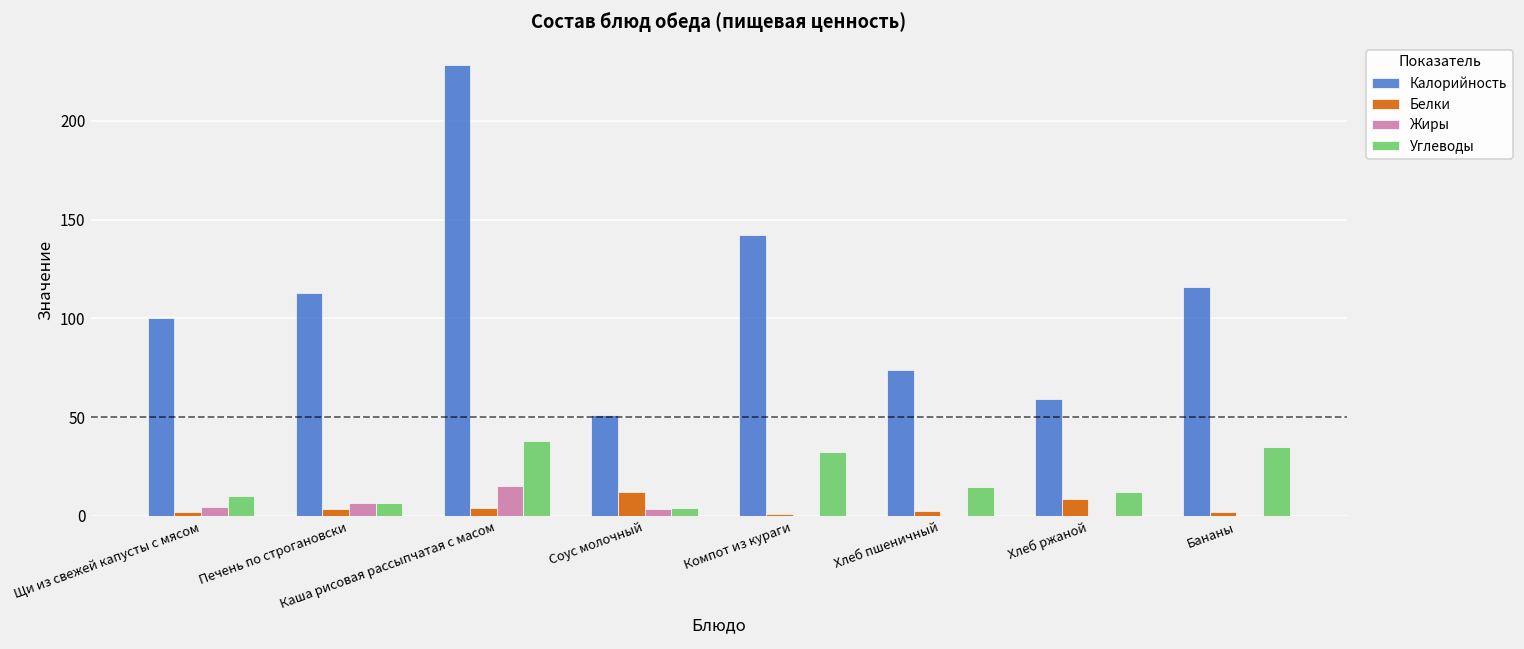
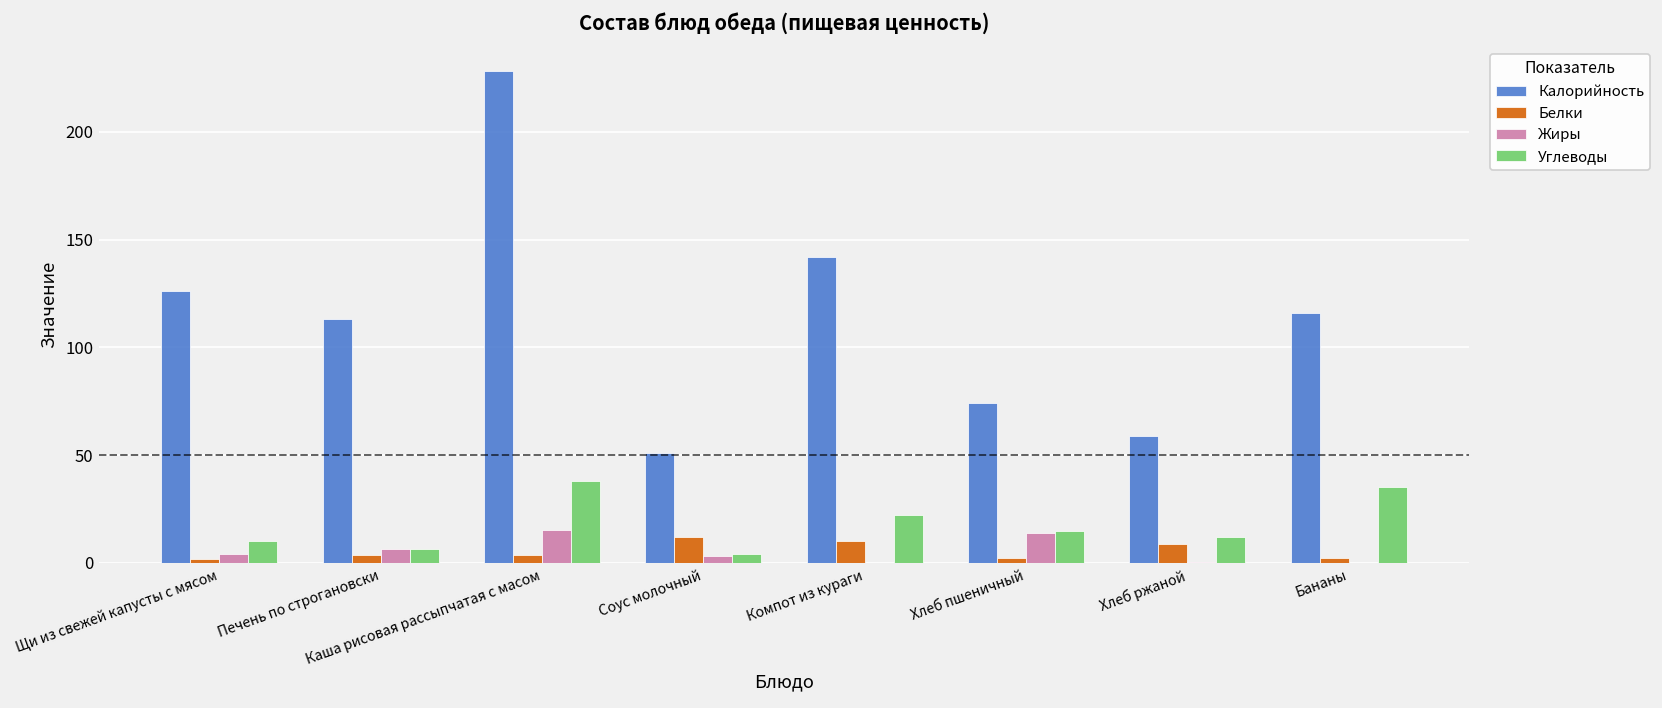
Калорийность, Щи из свежей капусты с мясом: 100 -> 126
Белки, Компот из кураги: 1 -> 10
Углеводы, Компот из кураги: 33 -> 22
Жиры, Хлеб пшеничный: 0 -> 14
